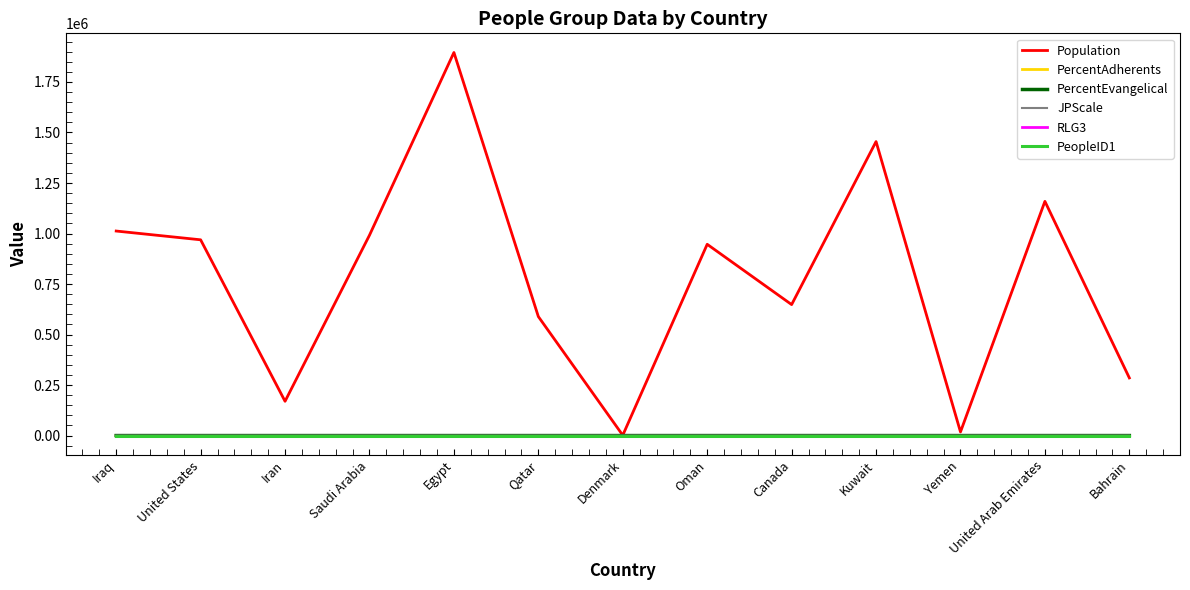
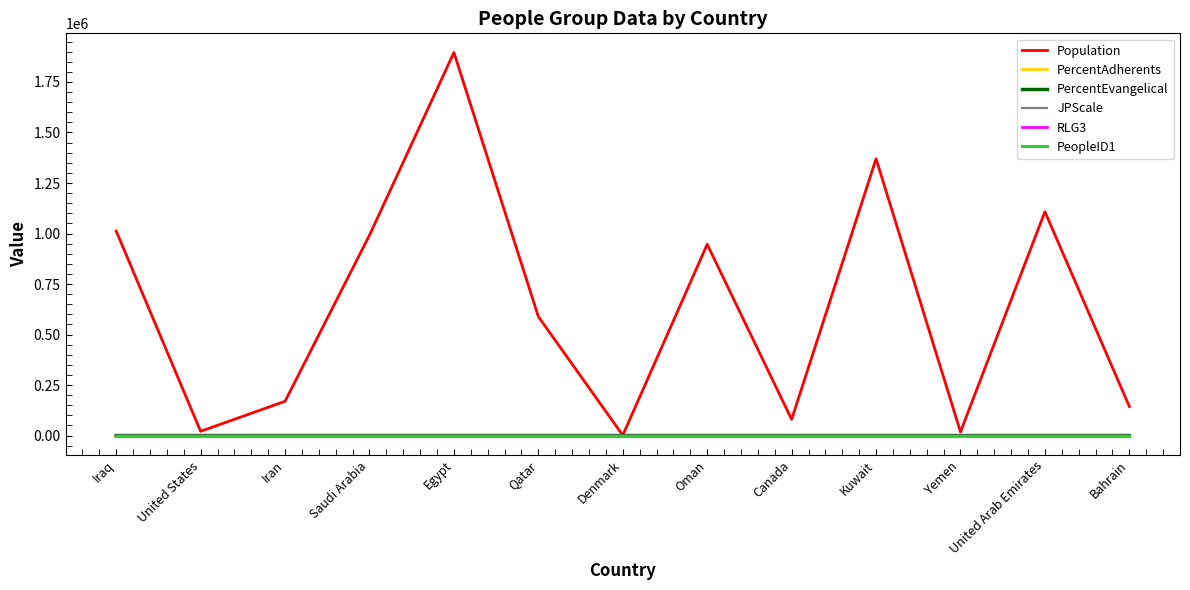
Population, United States: 970000 -> 20000
Population, Canada: 650000 -> 80000
Population, Kuwait: 1460000 -> 1370000
Population, United Arab Emirates: 1160000 -> 1110000
Population, Bahrain: 290000 -> 140000
